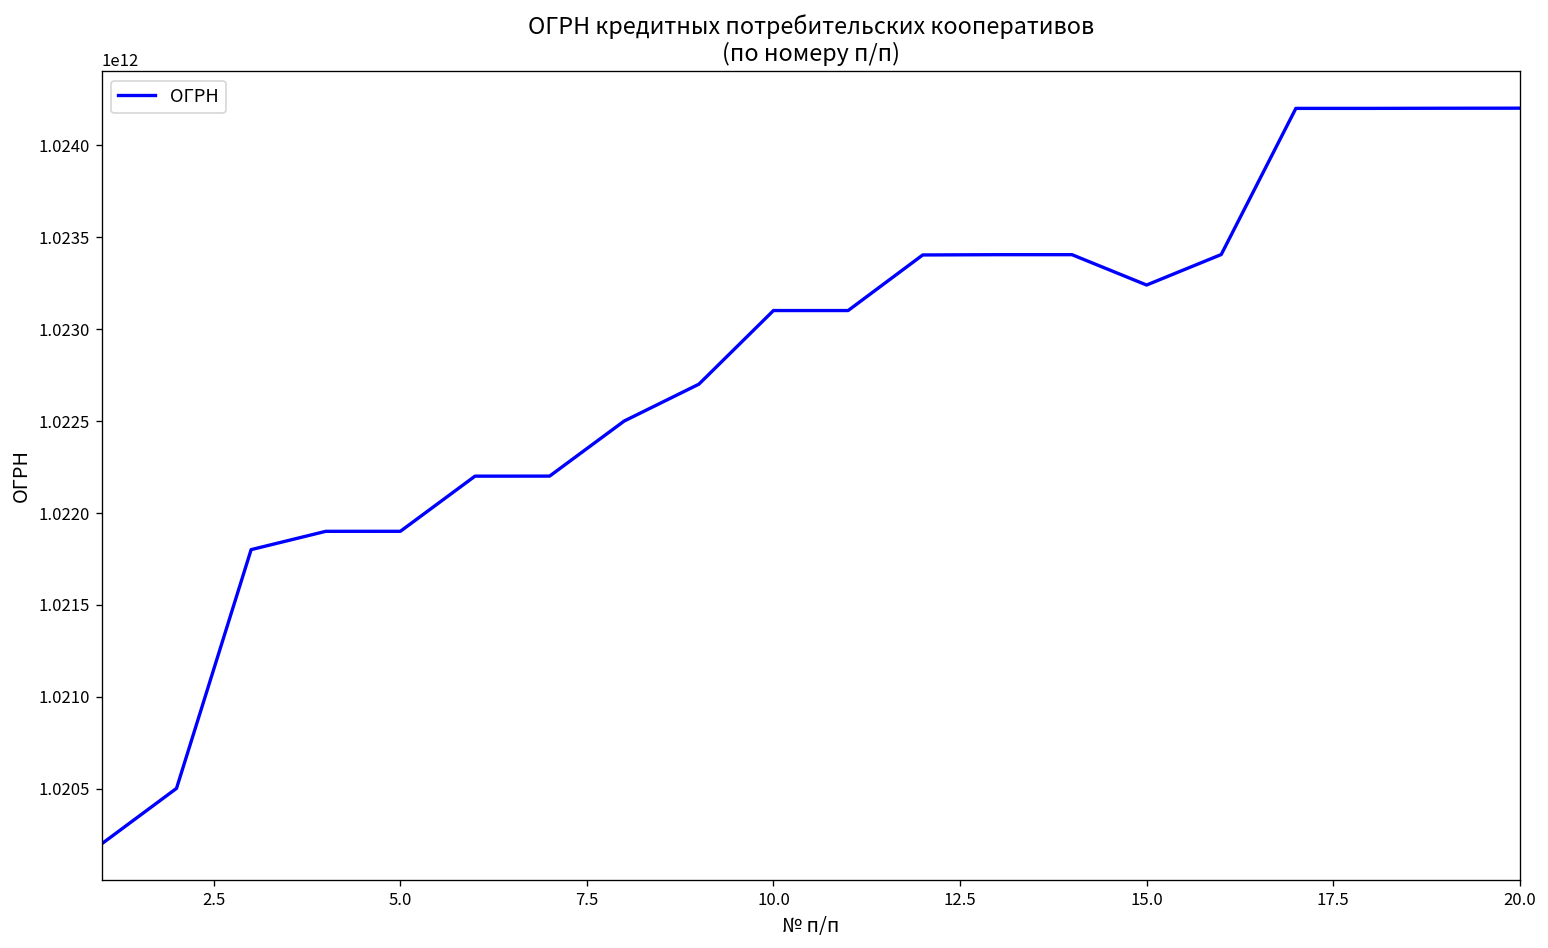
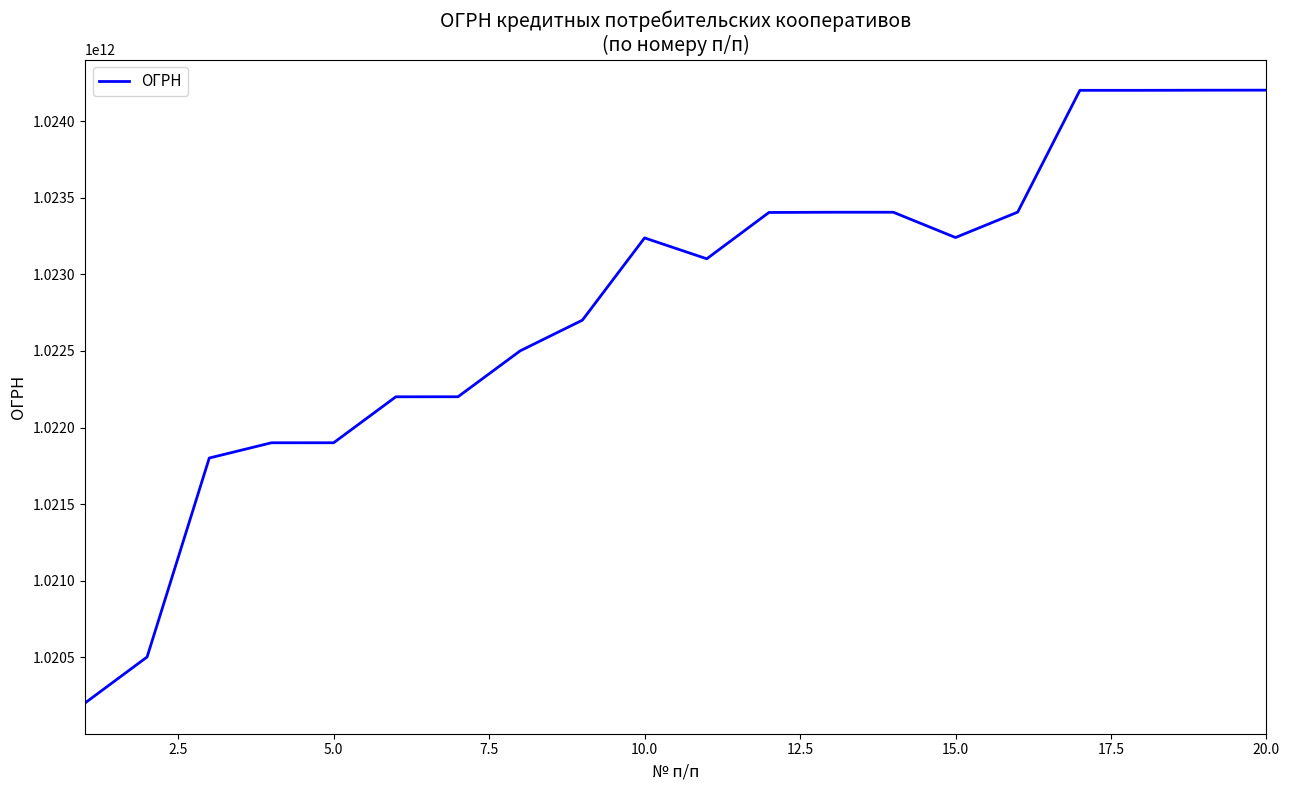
10.0: 1023100000000 -> 1023240000000
